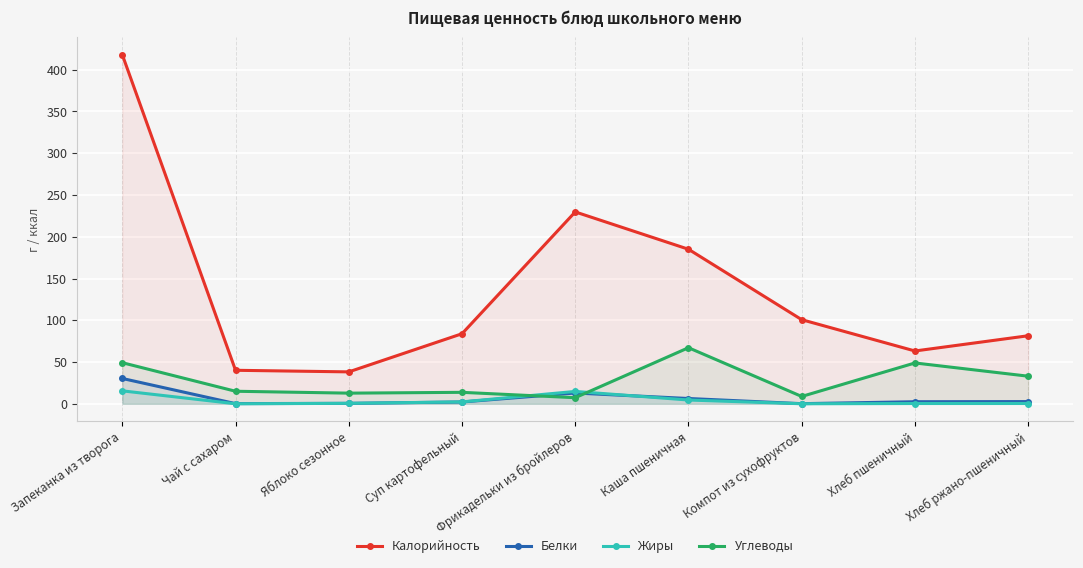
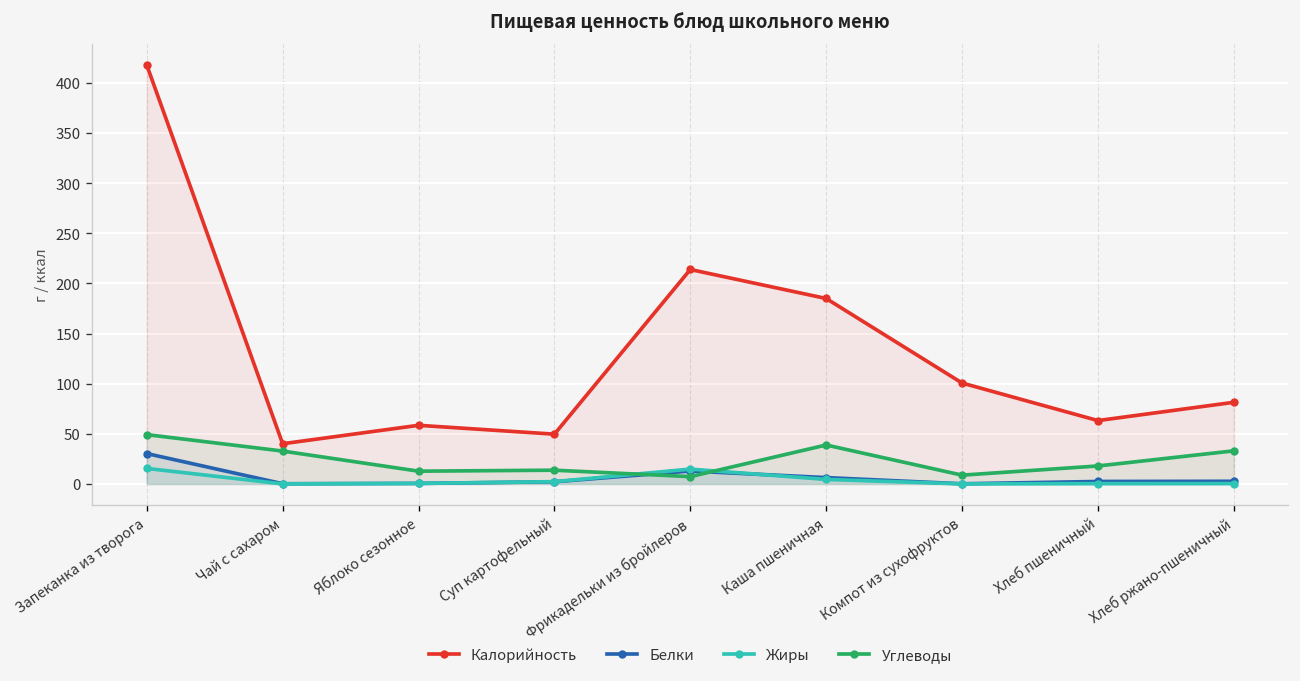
Углеводы, Чай с сахаром: 20 -> 30
Калорийность, Яблоко сезонное: 40 -> 60
Калорийность, Суп картофельный: 80 -> 50
Калорийность, Фрикадельки из бройлеров: 230 -> 210
Углеводы, Каша пшеничная: 70 -> 40
Углеводы, Хлеб пшеничный: 50 -> 20
